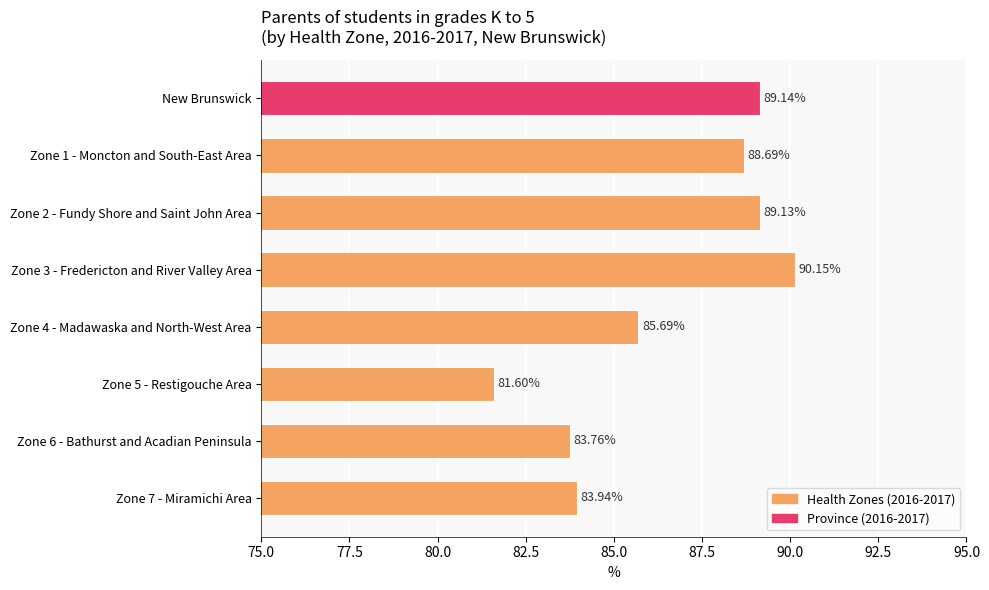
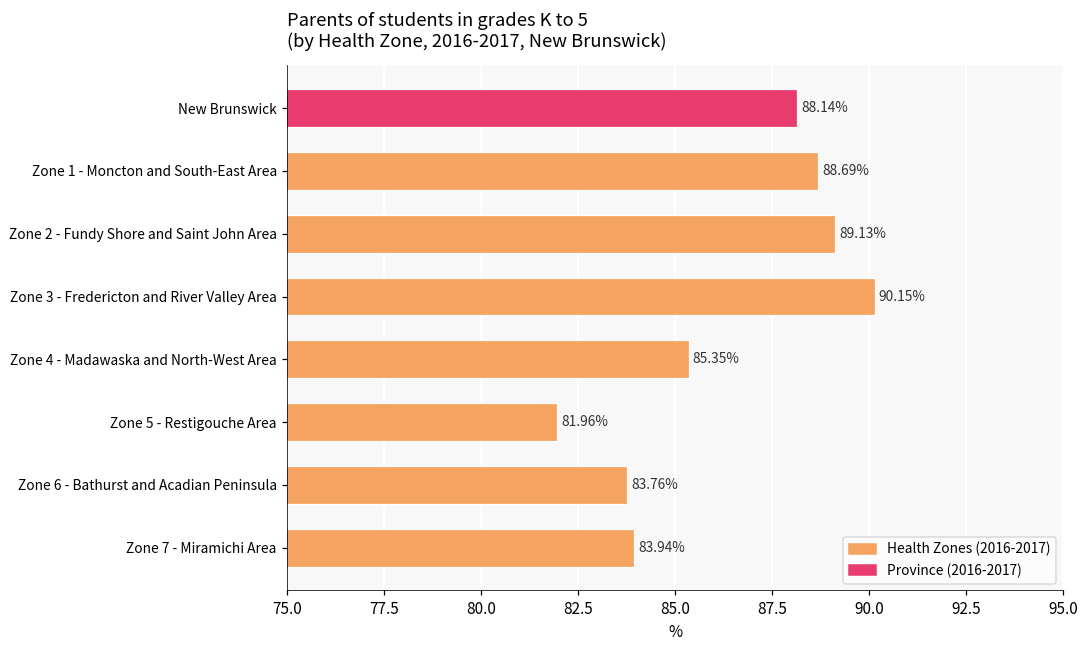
New Brunswick: 89.14% -> 88.14%
Zone 4 - Madawaska and North-West Area: 85.69% -> 85.35%
Zone 5 - Restigouche Area: 81.60% -> 81.96%
